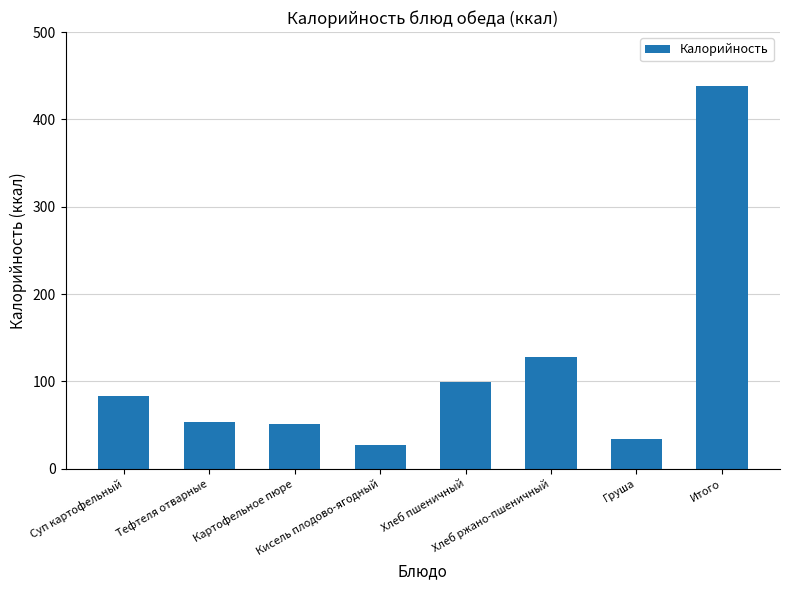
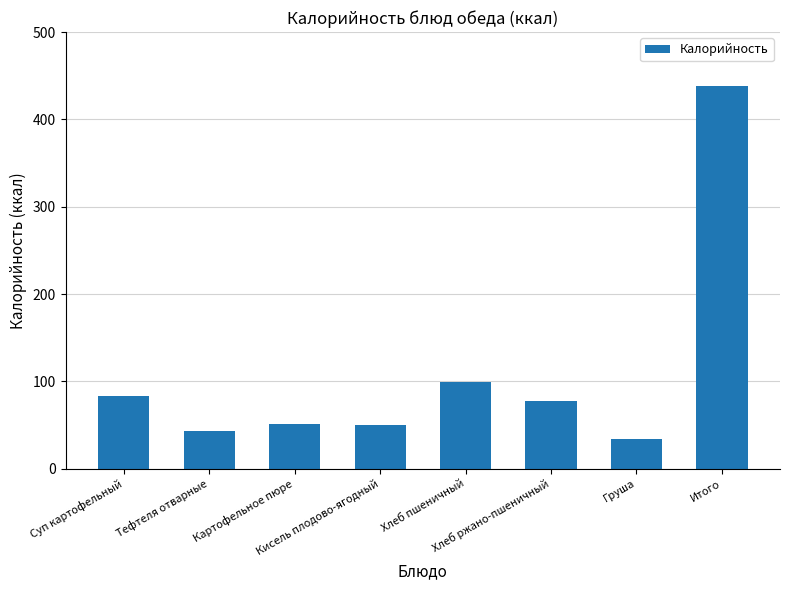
Тефтеля отварные: 50 -> 40
Кисель плодово-ягодный: 30 -> 50
Хлеб ржано-пшеничный: 130 -> 80
